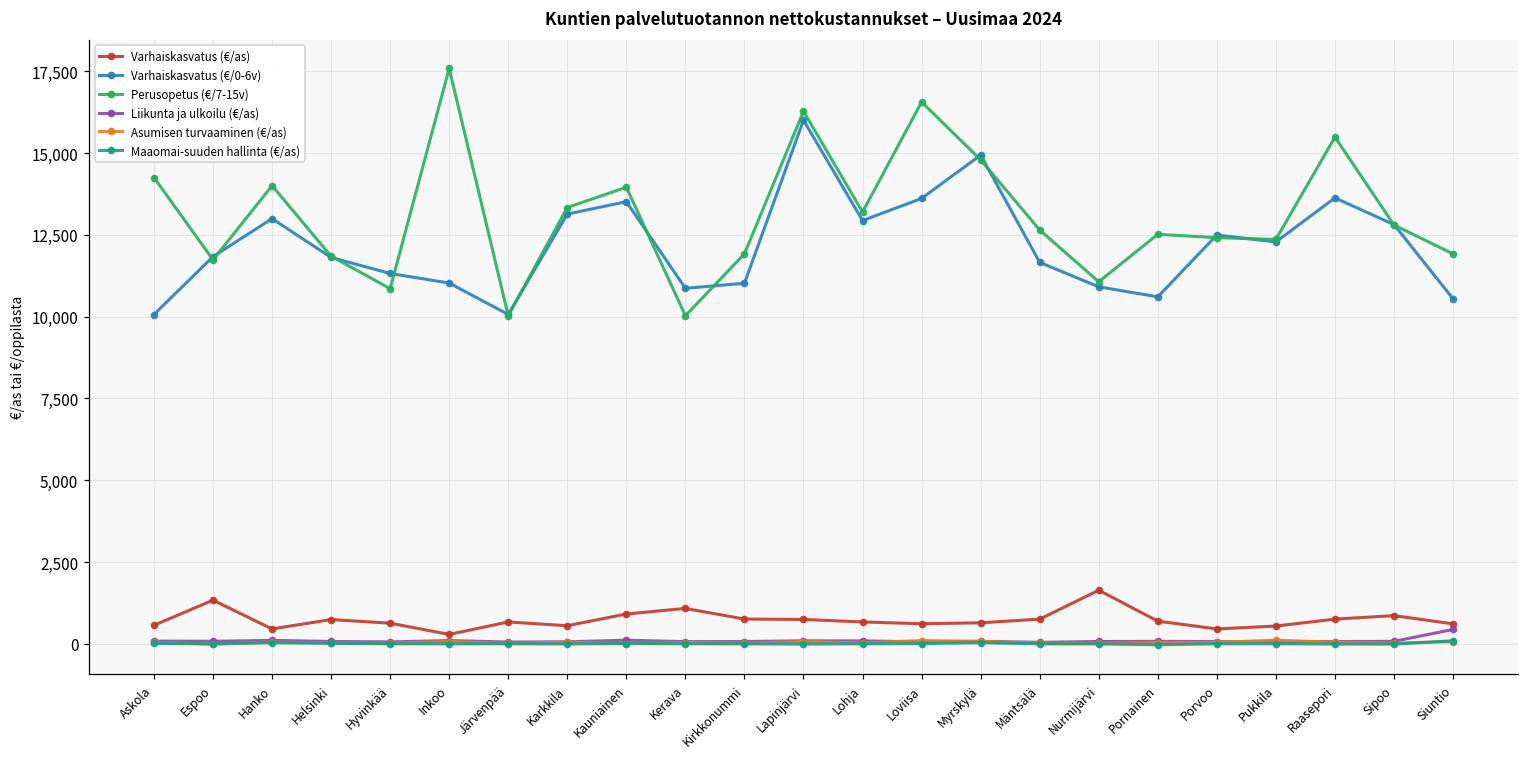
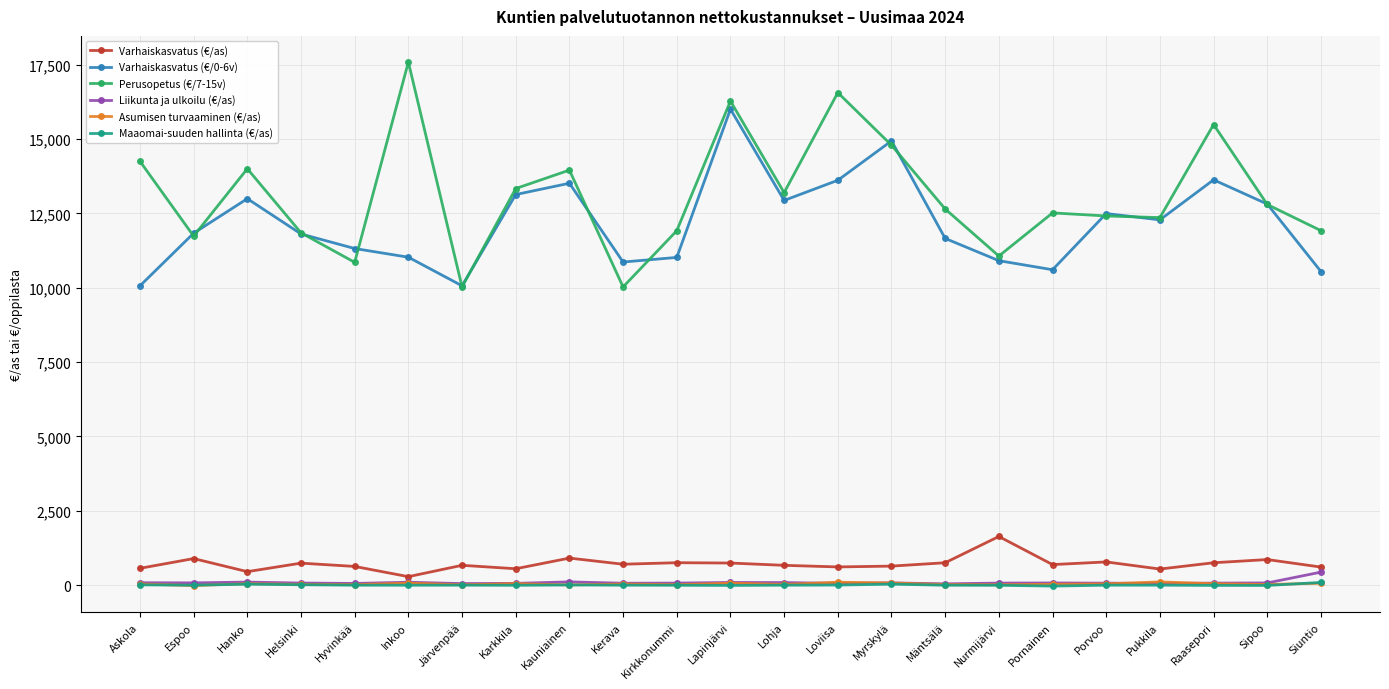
Varhaiskasvatus (€/as), Espoo: 1,300 -> 900
Varhaiskasvatus (€/as), Kerava: 1,100 -> 700
Varhaiskasvatus (€/as), Porvoo: 500 -> 800
